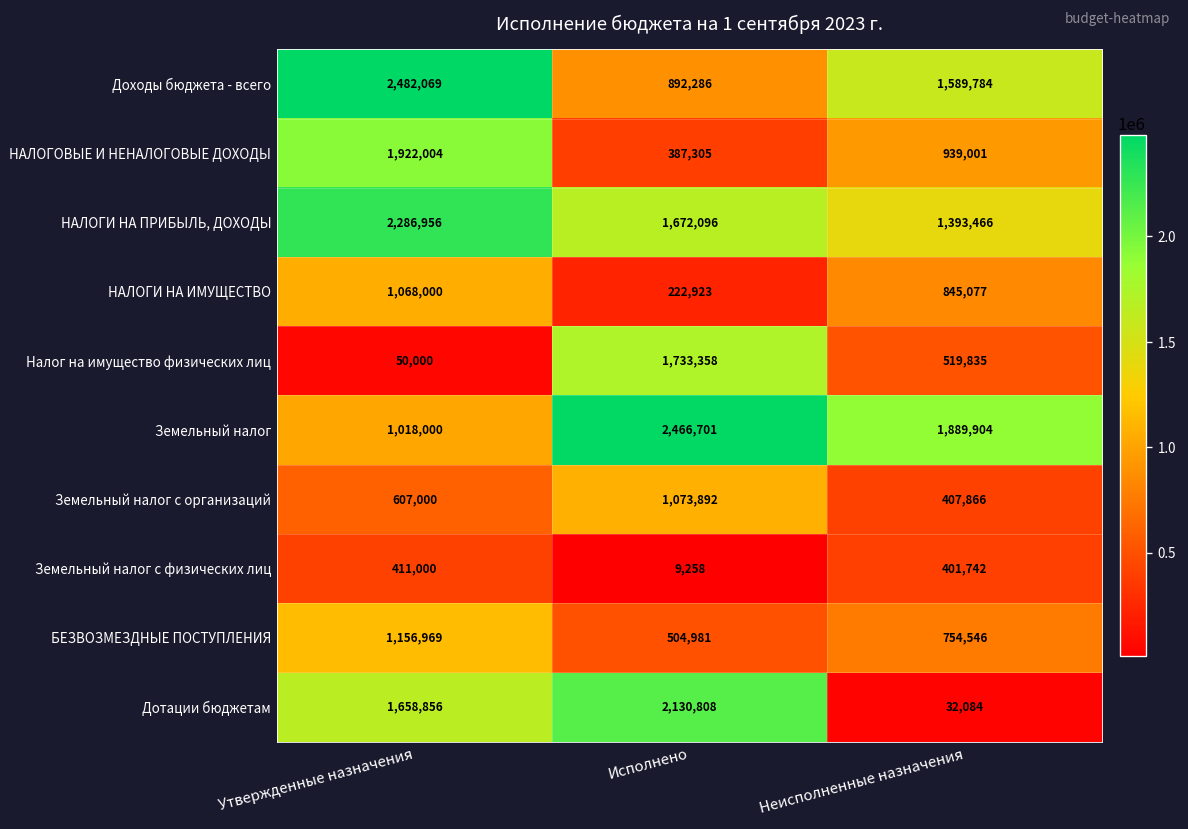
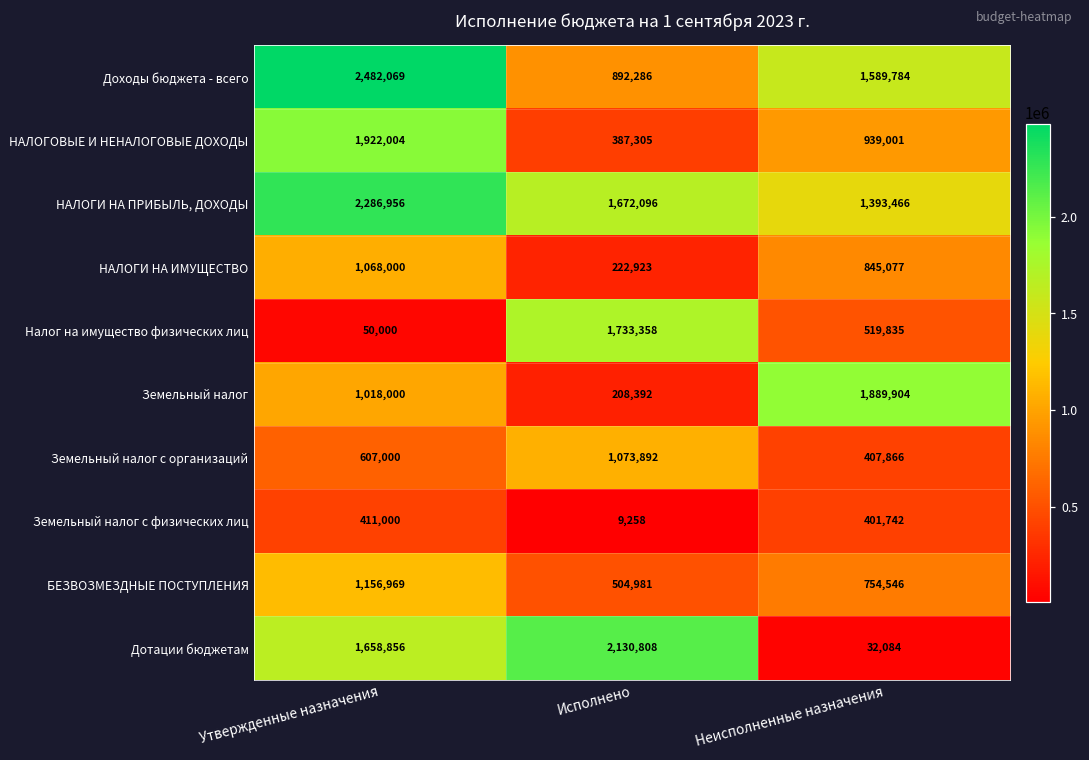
Земельный налог, Исполнено: 2,466,701 -> 208,392
